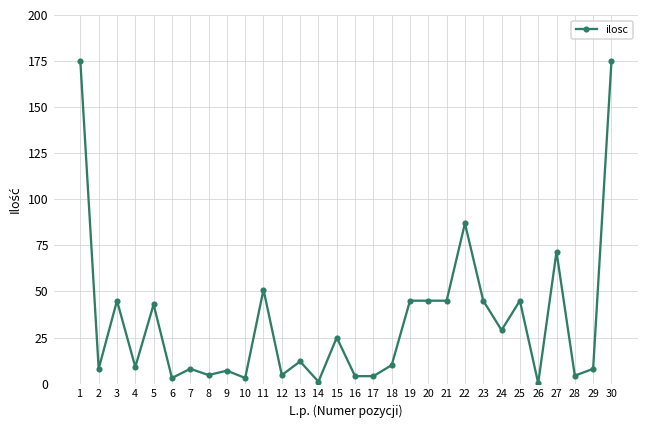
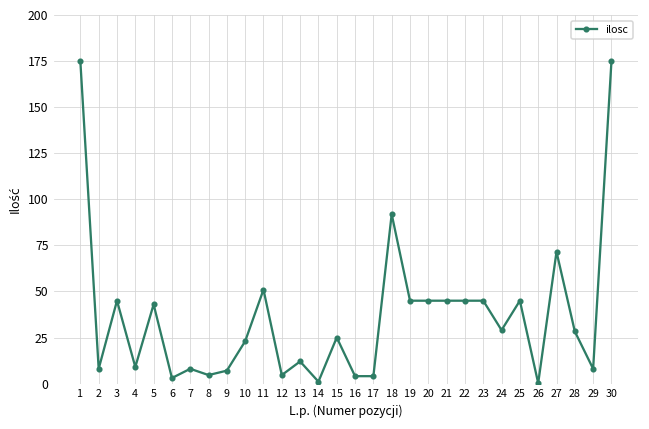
10: 3 -> 23
18: 10 -> 92
22: 87 -> 45
28: 4 -> 28
